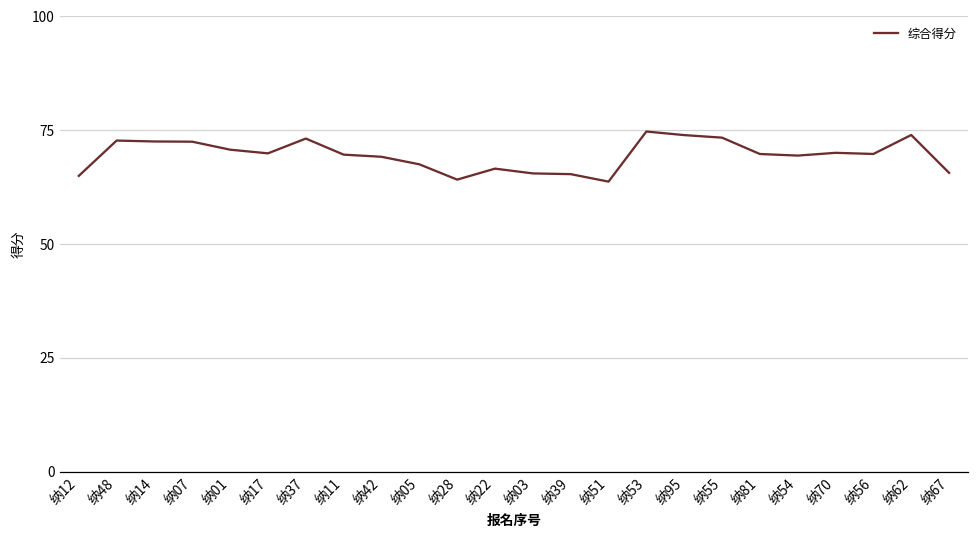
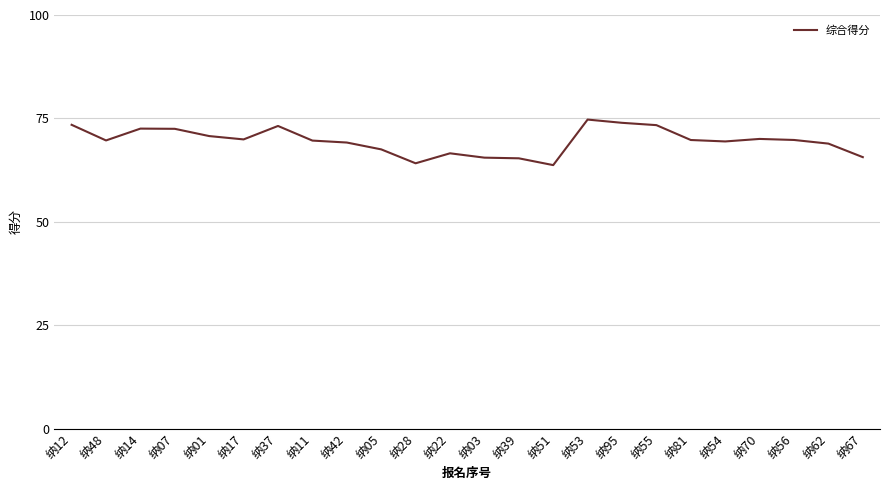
纳12: 65 -> 73
纳48: 73 -> 70
纳62: 74 -> 69
